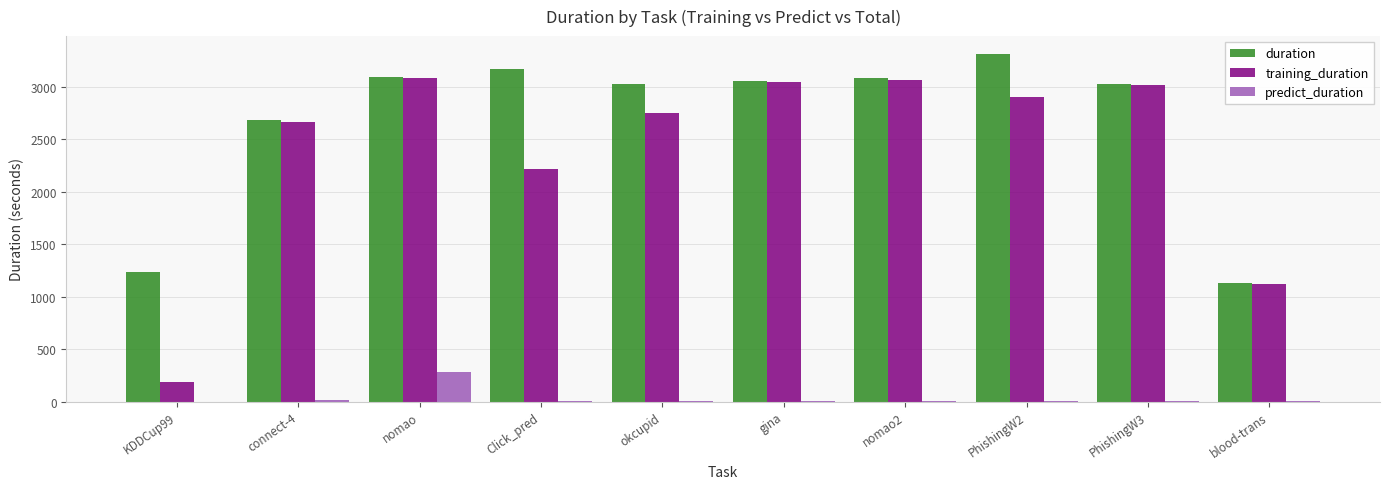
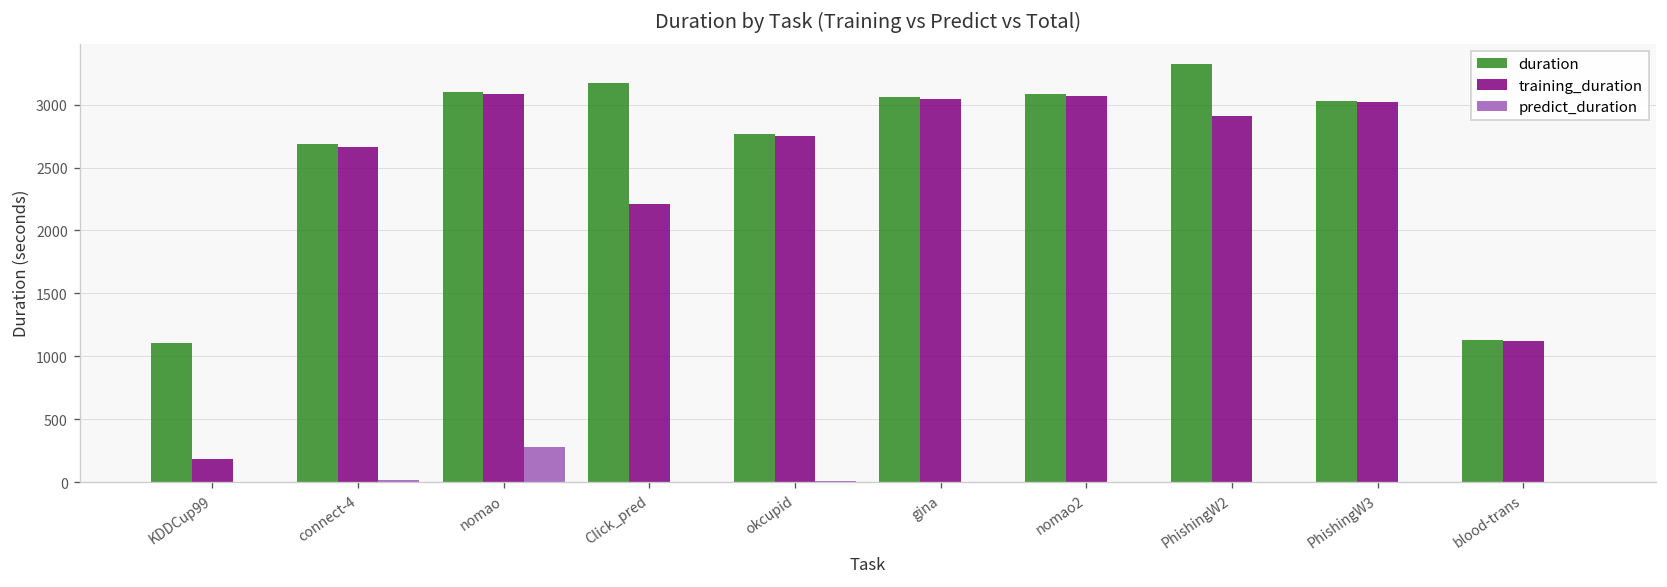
duration, KDDCup99: 1230 -> 1100
duration, okcupid: 3030 -> 2770
